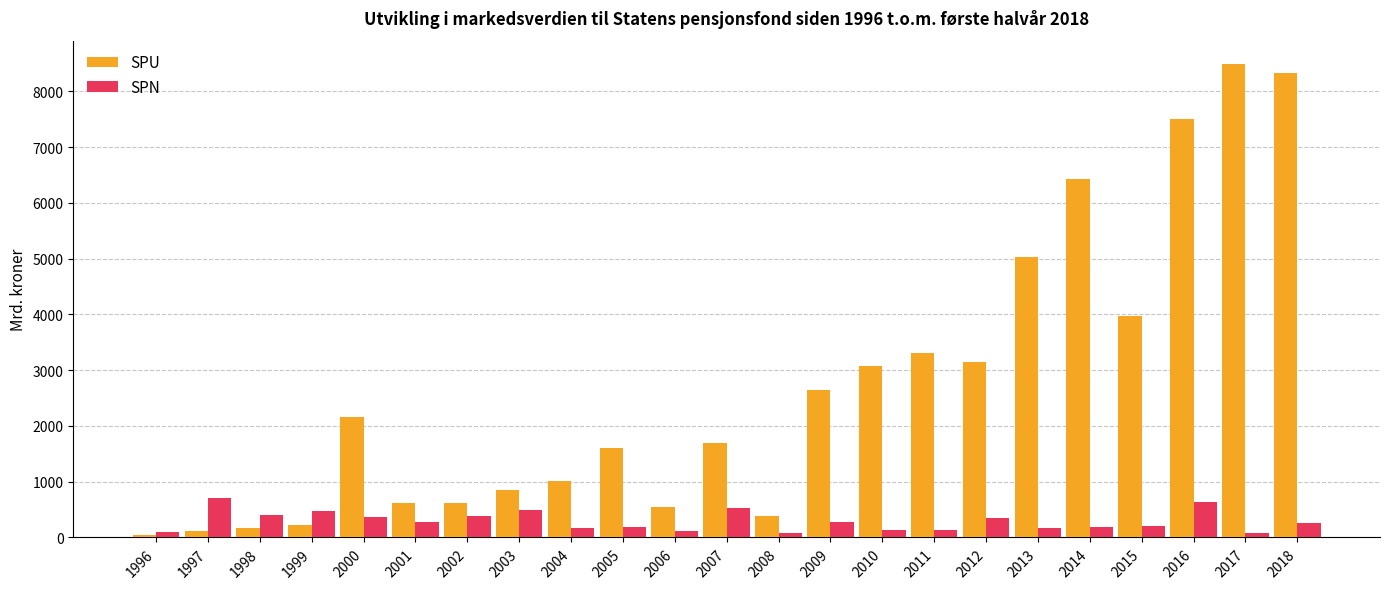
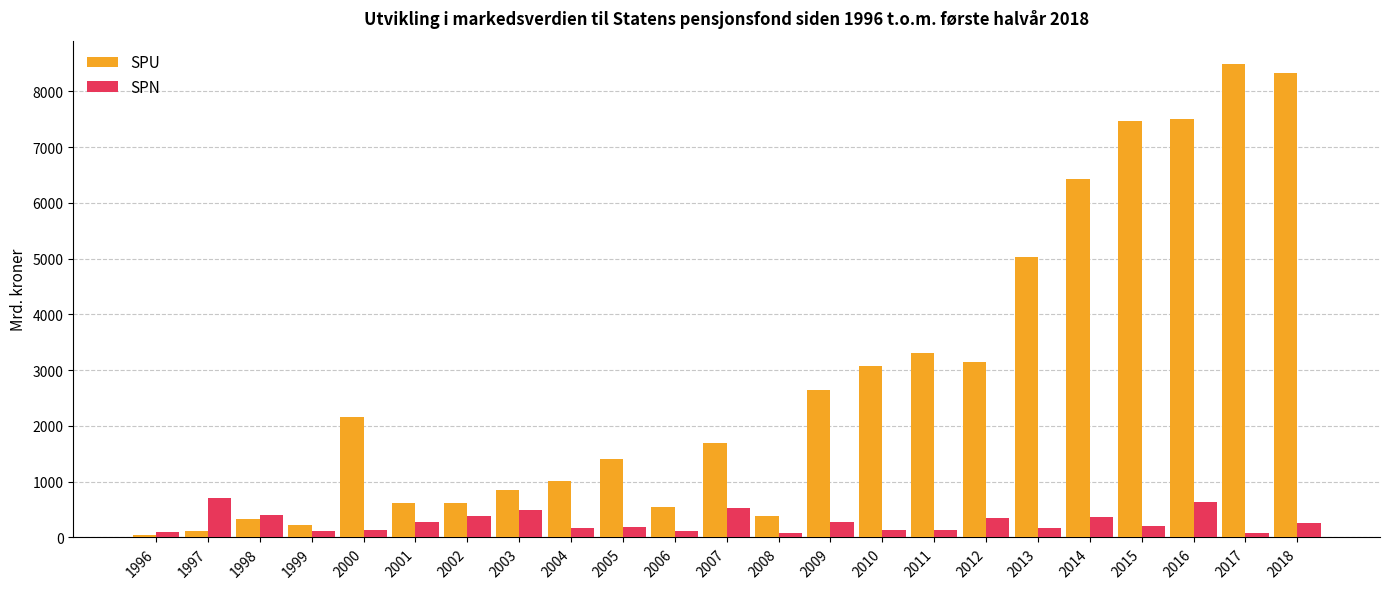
SPU, 1998: 200 -> 300
SPN, 1999: 500 -> 100
SPN, 2000: 400 -> 100
SPU, 2005: 1600 -> 1400
SPN, 2014: 200 -> 400
SPU, 2015: 4000 -> 7500
